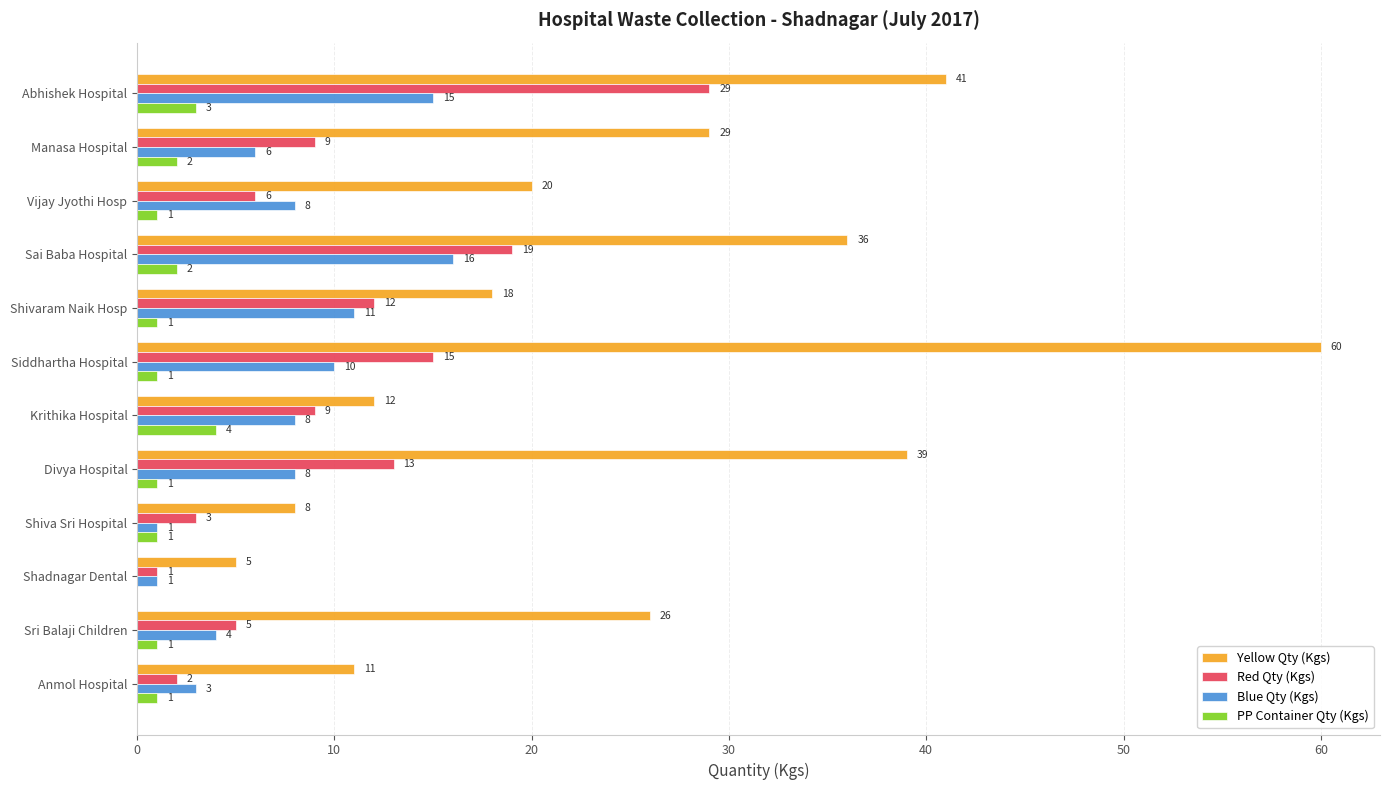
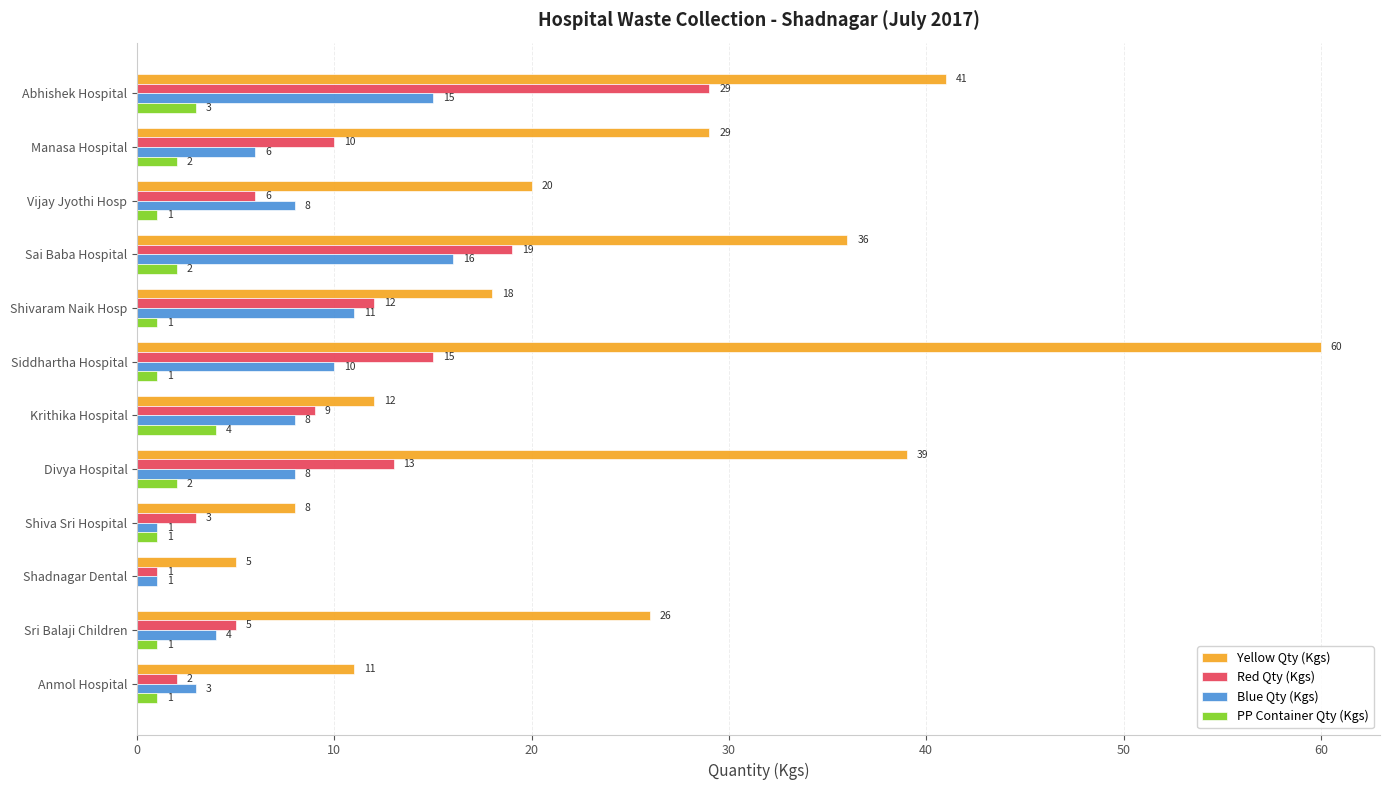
Red Qty (Kgs), Manasa Hospital: 9 -> 10
PP Container Qty (Kgs), Divya Hospital: 1 -> 2
